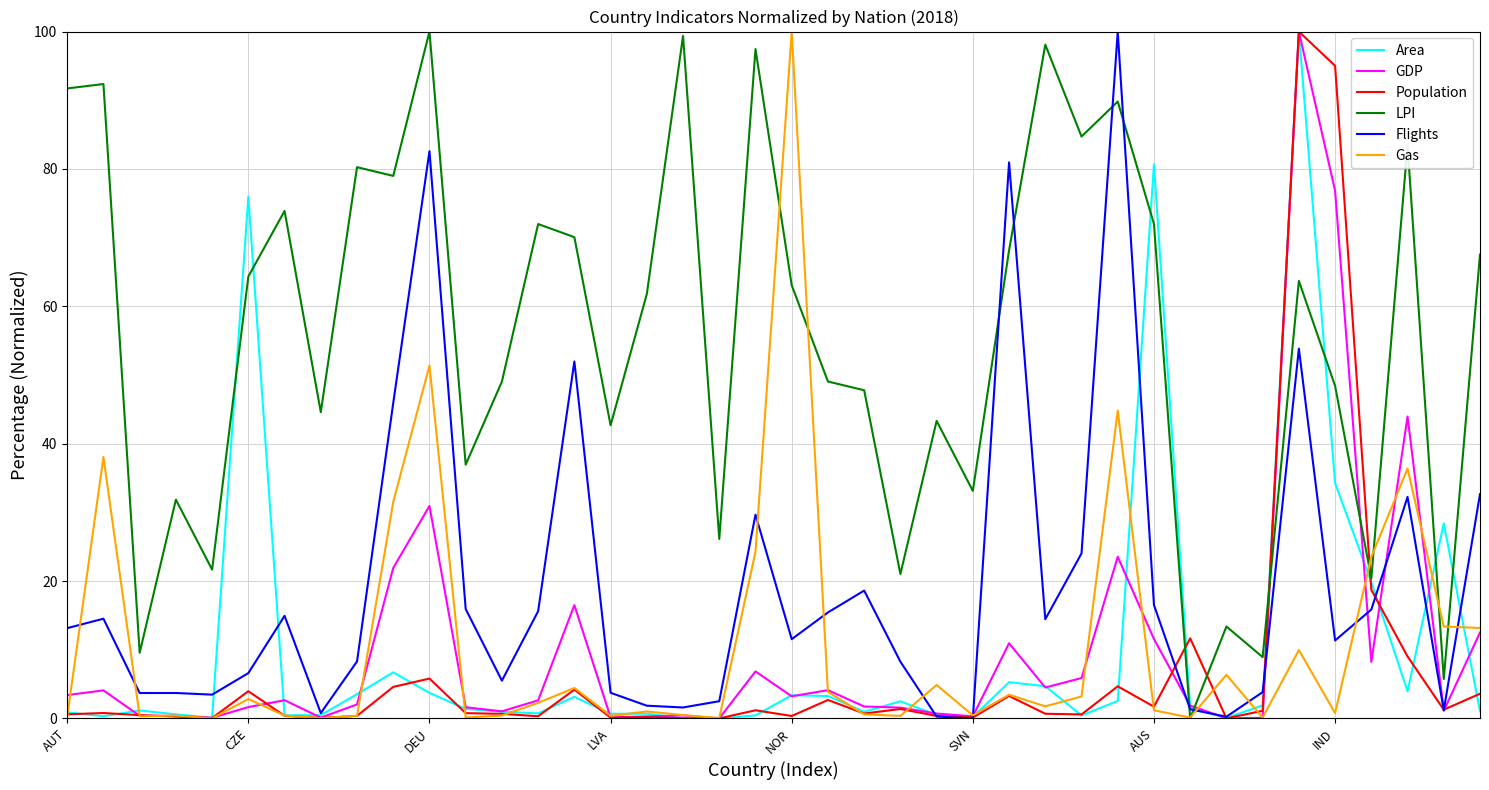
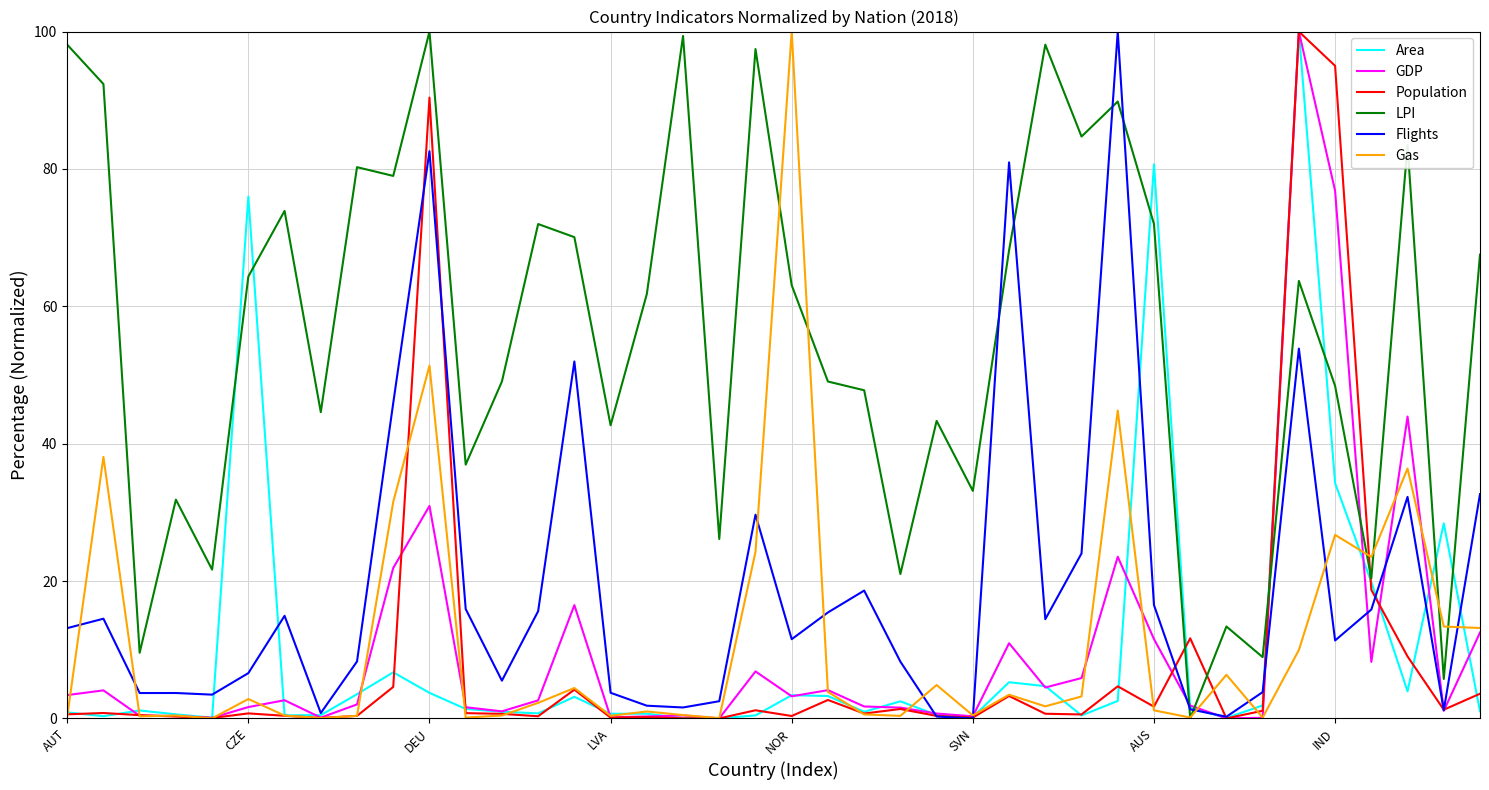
LPI, AUT: 92 -> 98
Population, CZE: 4 -> 1
Population, DEU: 6 -> 90
Gas, IND: 1 -> 27
